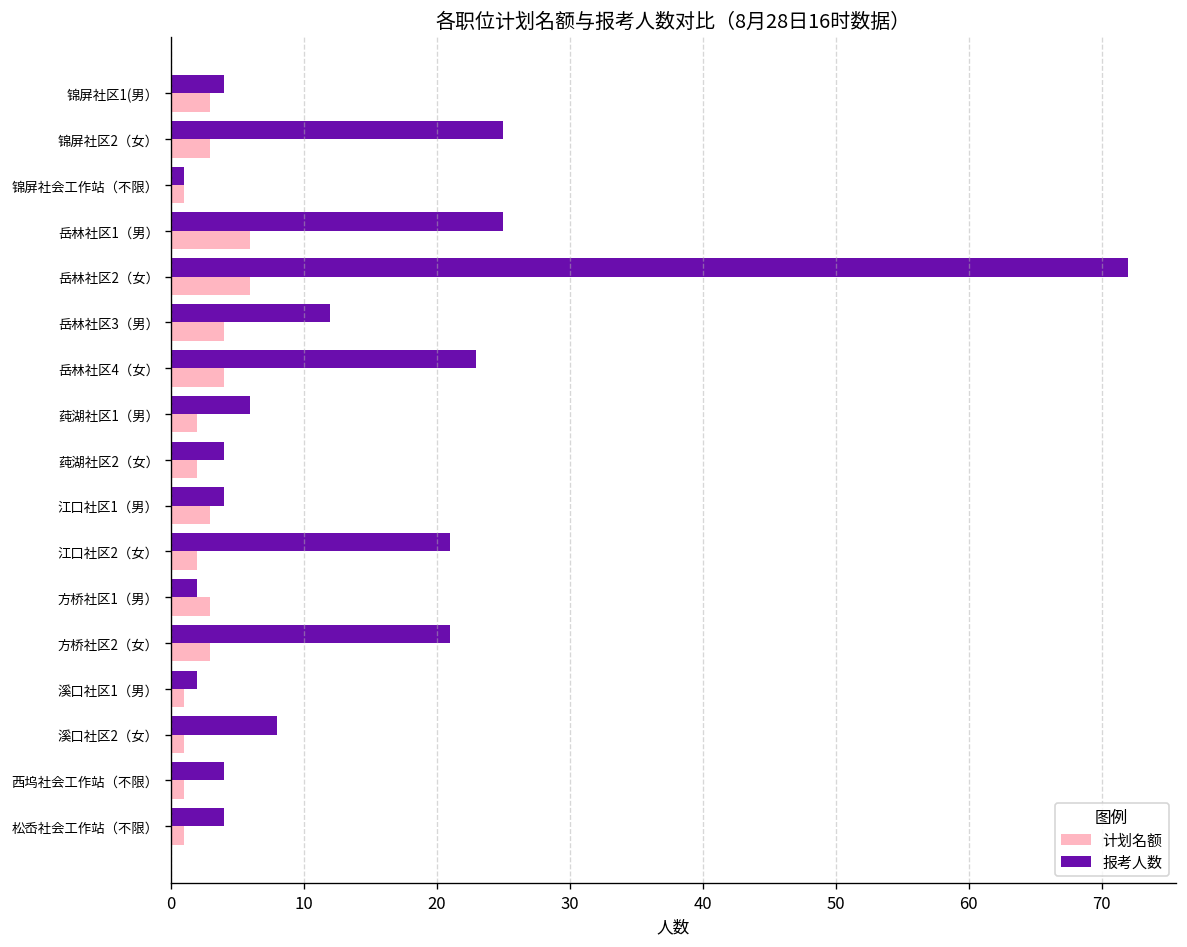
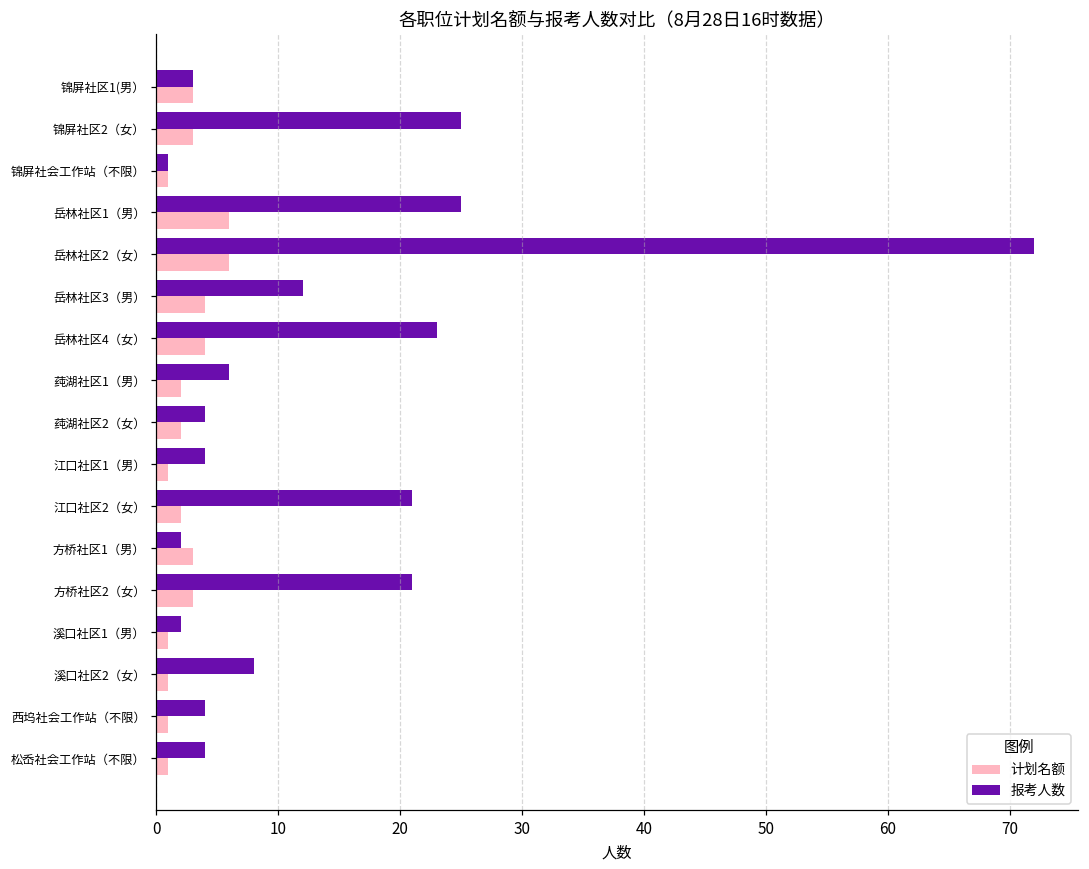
报考人数, 锦屏社区1(男）: 4 -> 3
计划名额, 江口社区1（男）: 3 -> 1
